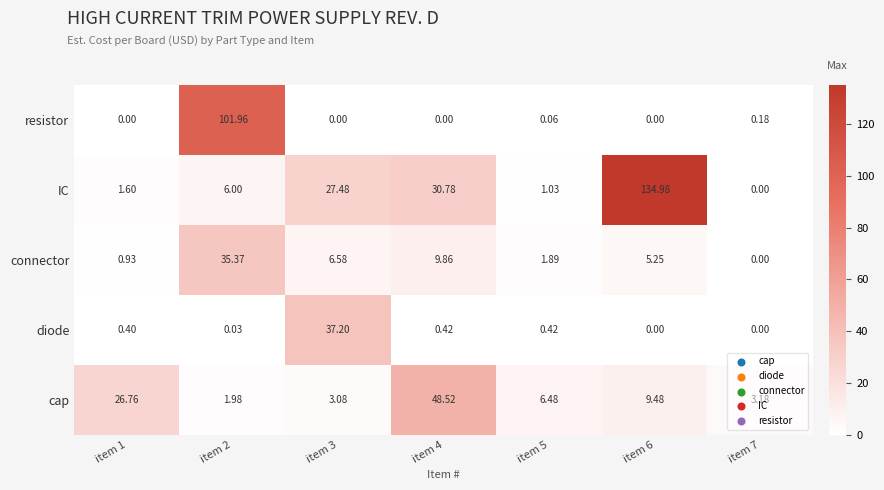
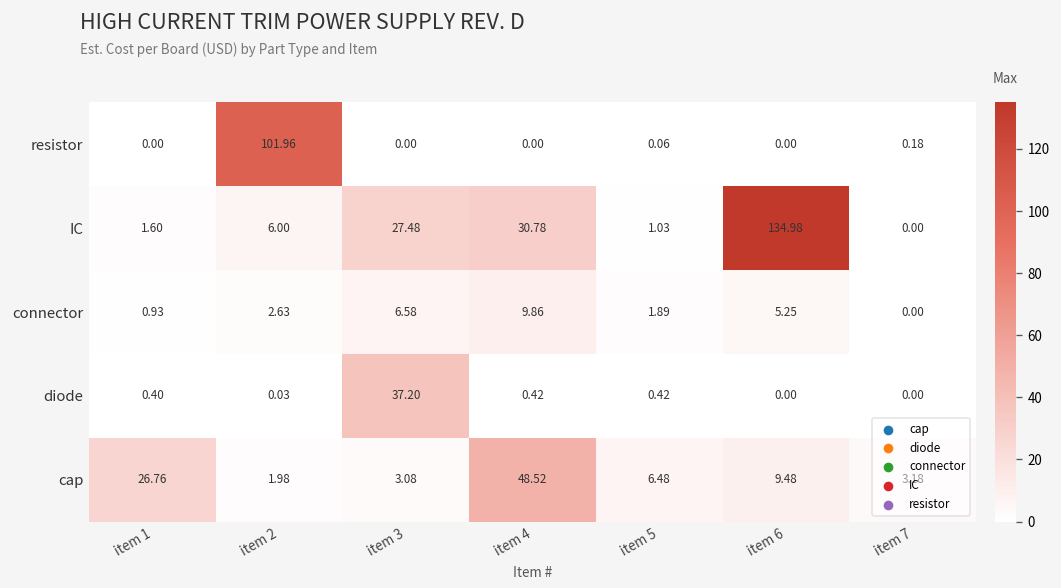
connector, item 2: 35.37 -> 2.63
